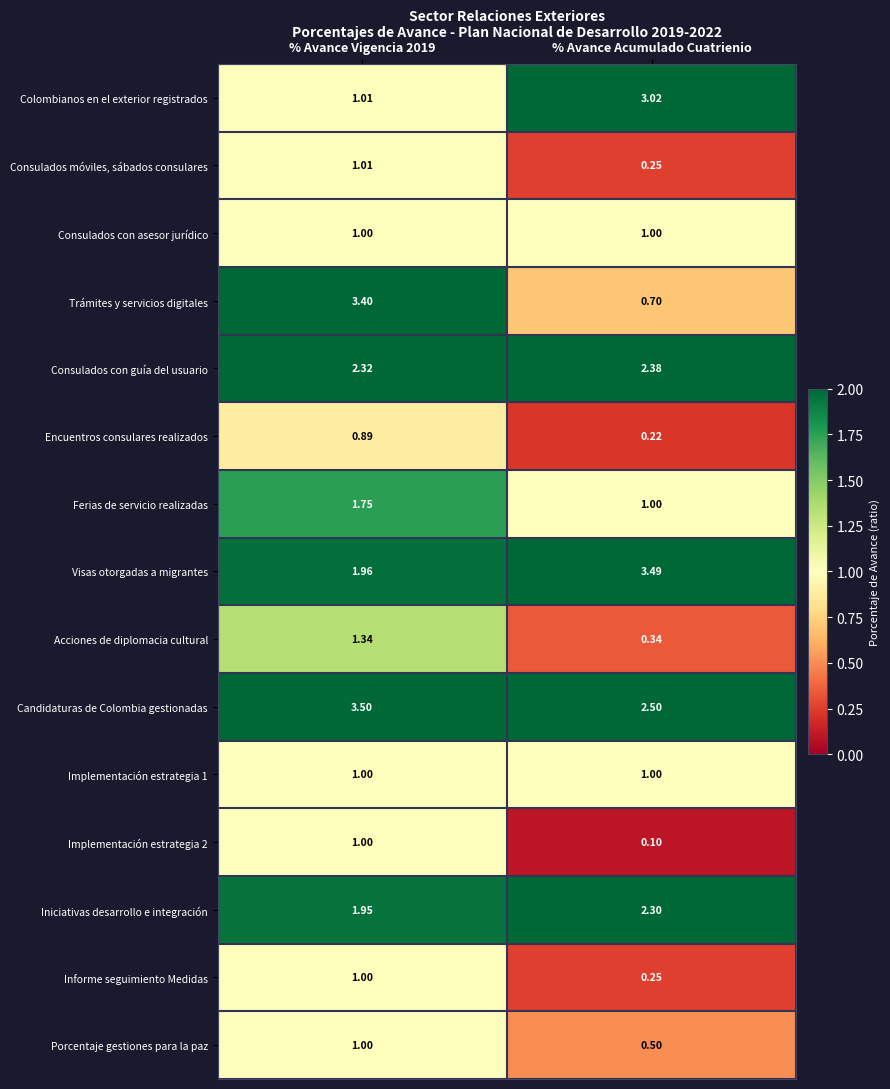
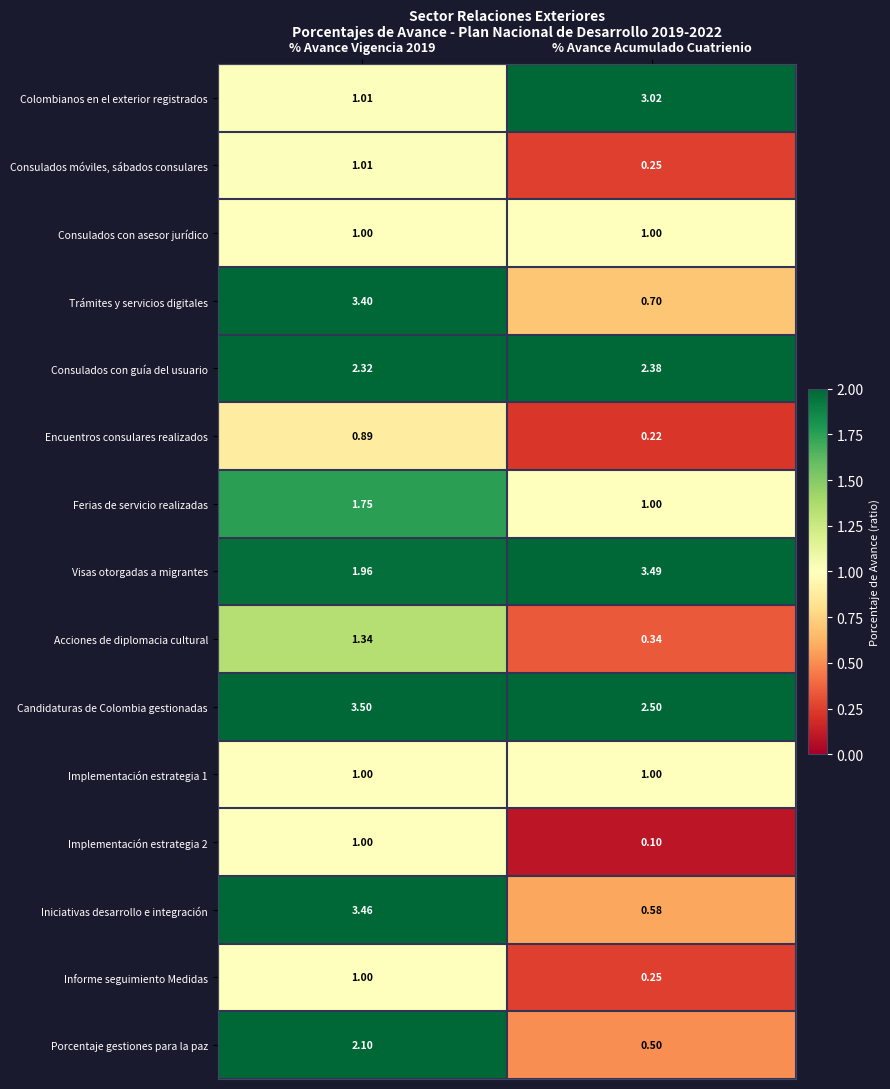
Iniciativas desarrollo e integración, % Avance Vigencia 2019: 1.95 -> 3.46
Iniciativas desarrollo e integración, % Avance Acumulado Cuatrienio: 2.30 -> 0.58
Porcentaje gestiones para la paz, % Avance Vigencia 2019: 1.00 -> 2.10
